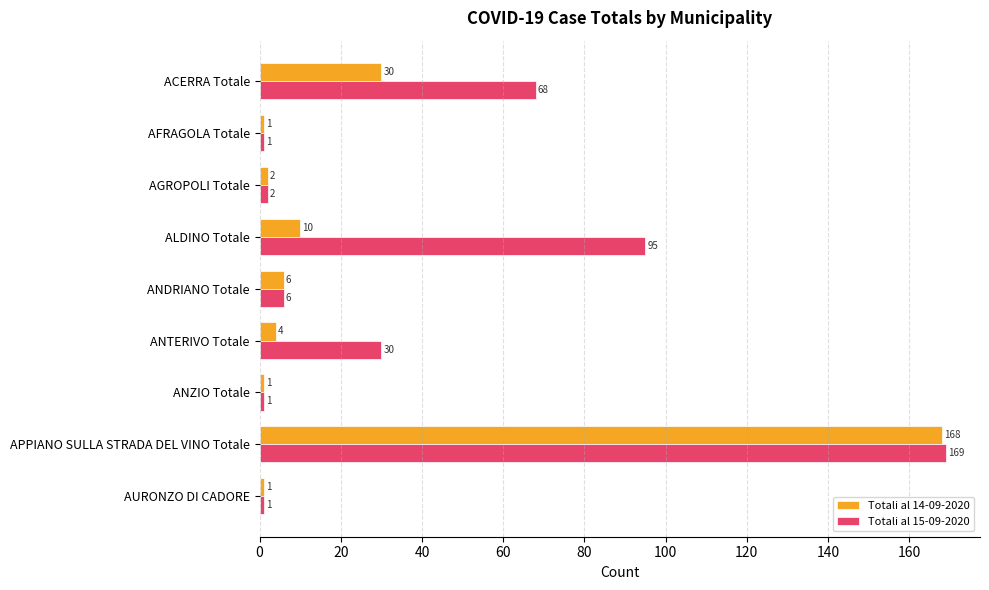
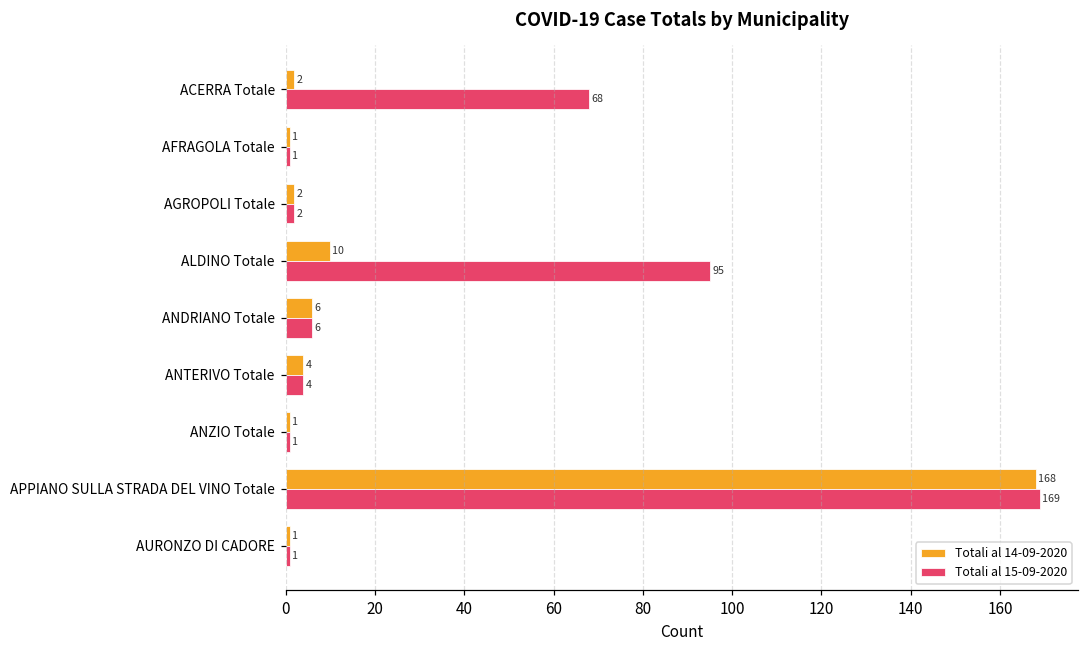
Totali al 14-09-2020, ACERRA Totale: 30 -> 2
Totali al 15-09-2020, ANTERIVO Totale: 30 -> 4
